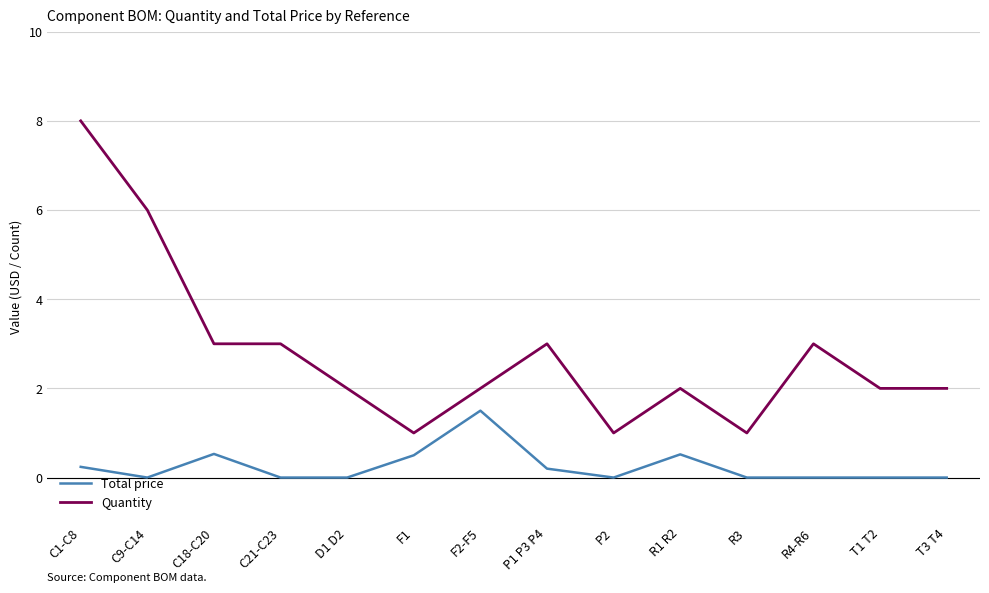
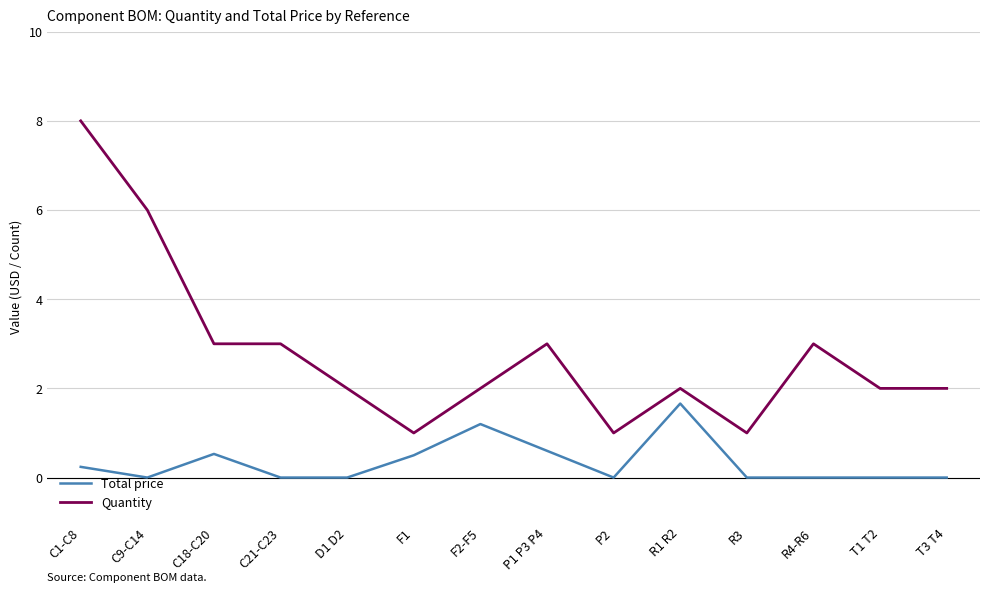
Total price, F2-F5: 1.5 -> 1.2
Total price, P1 P3 P4: 0.2 -> 0.6
Total price, R1 R2: 0.5 -> 1.7
